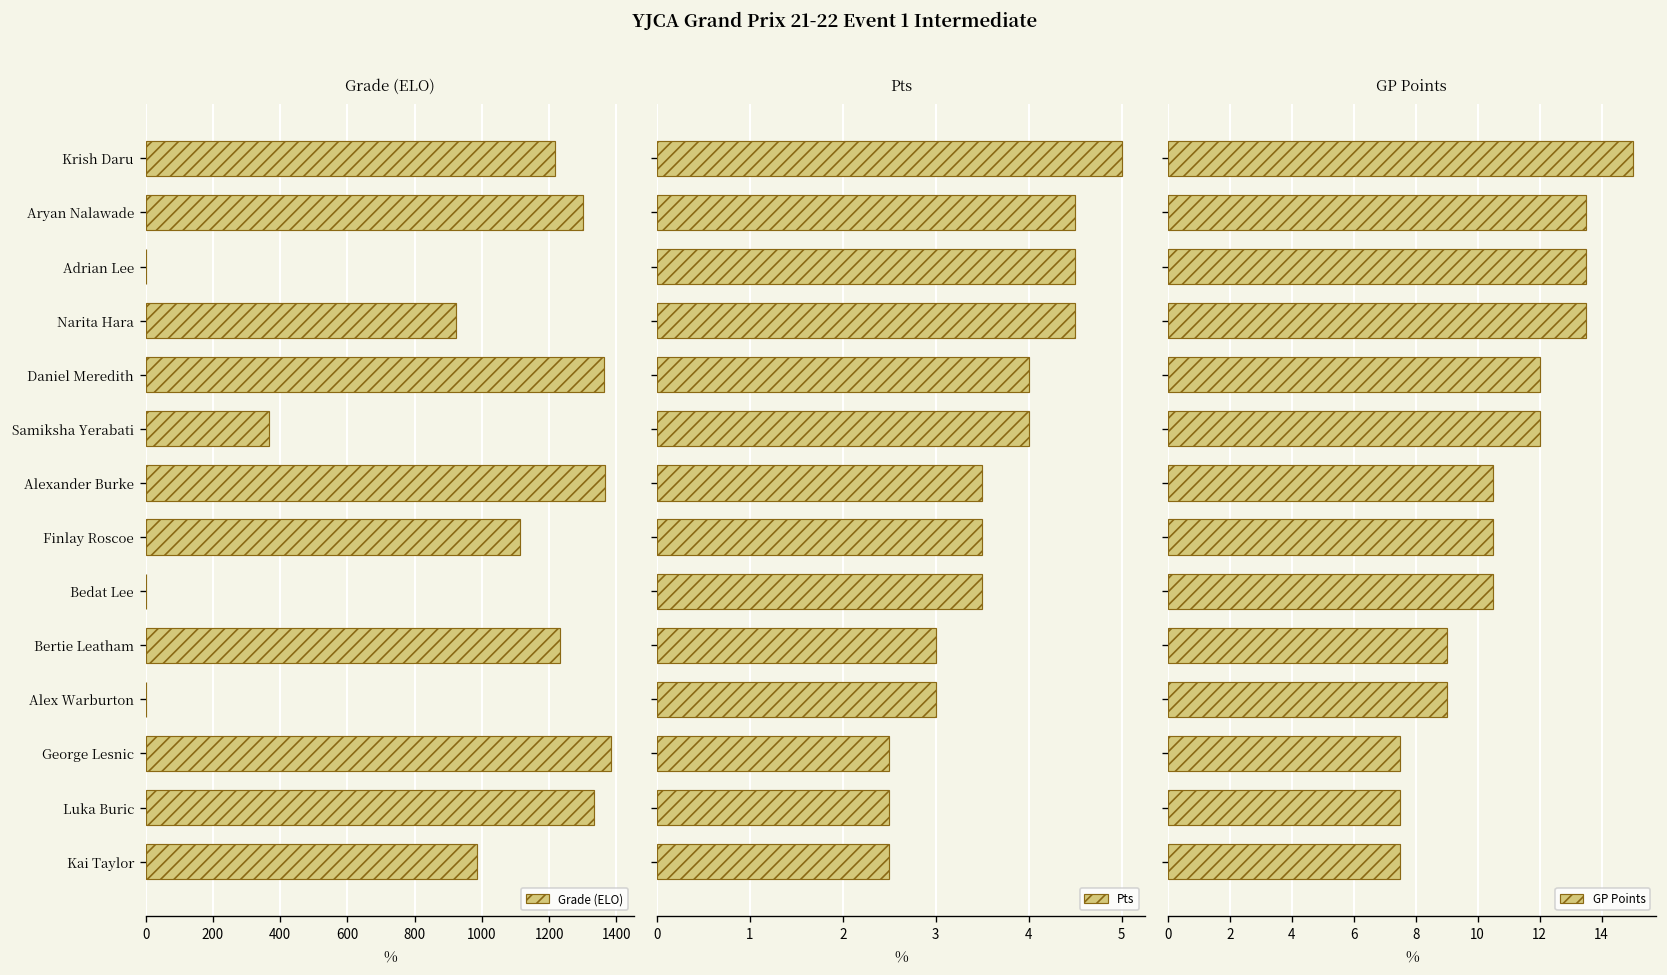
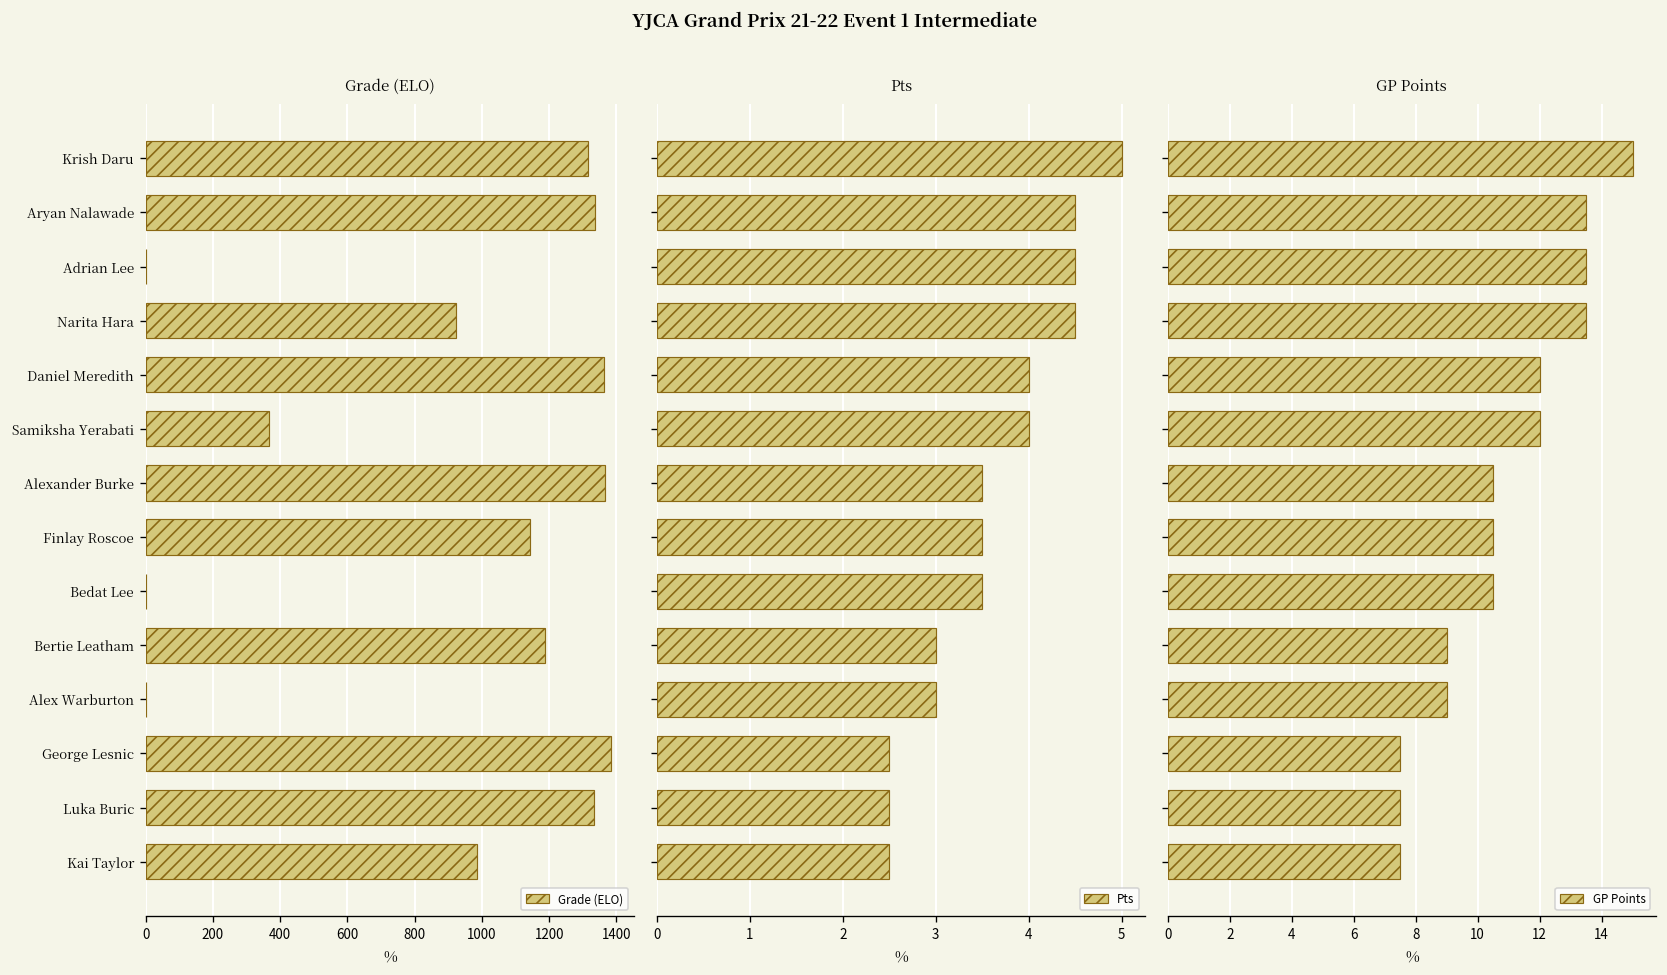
Grade (ELO), Krish Daru: 1220 -> 1320
Grade (ELO), Aryan Nalawade: 1300 -> 1340
Grade (ELO), Finlay Roscoe: 1110 -> 1140
Grade (ELO), Bertie Leatham: 1230 -> 1190
